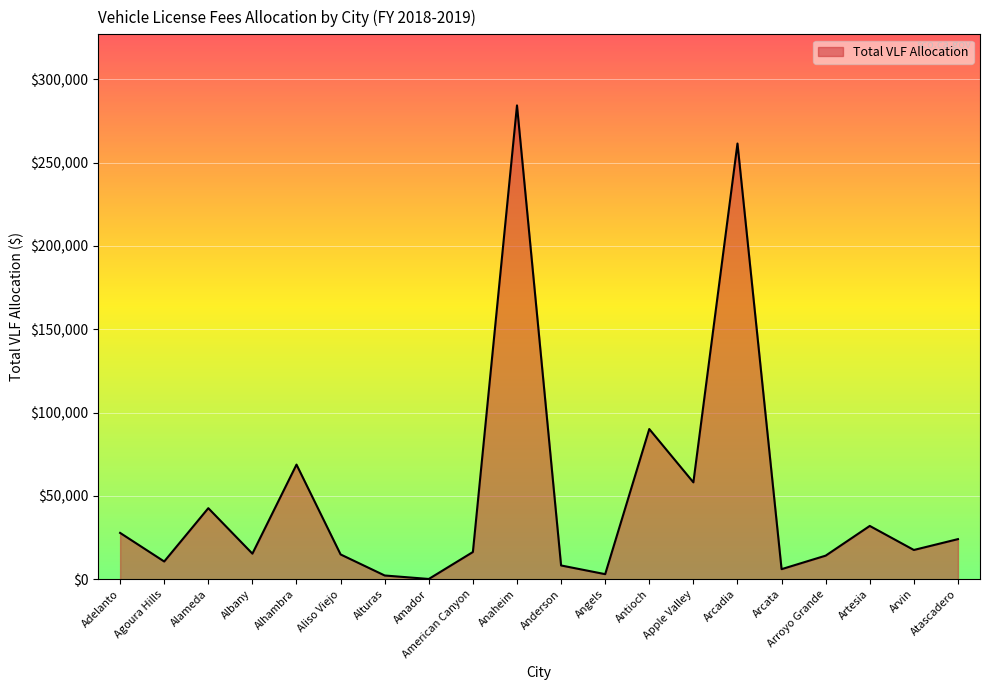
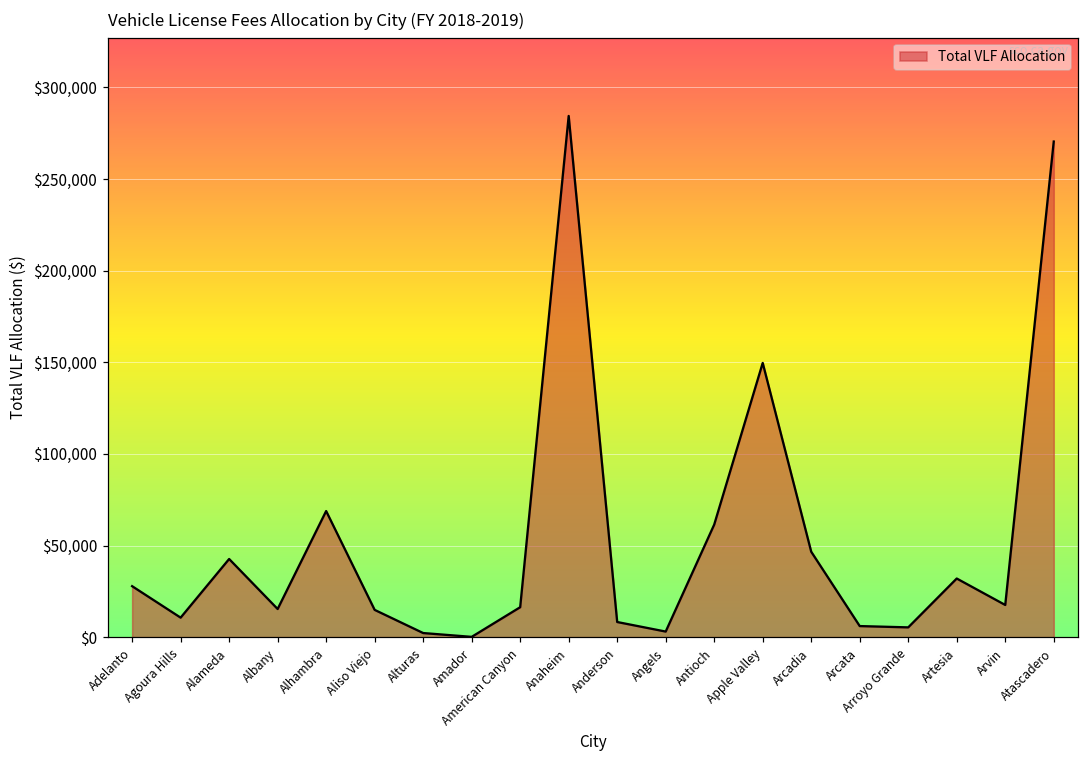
Antioch: $90,000 -> $61,000
Apple Valley: $58,000 -> $150,000
Arcadia: $262,000 -> $47,000
Arroyo Grande: $14,000 -> $5,000
Atascadero: $24,000 -> $270,000
